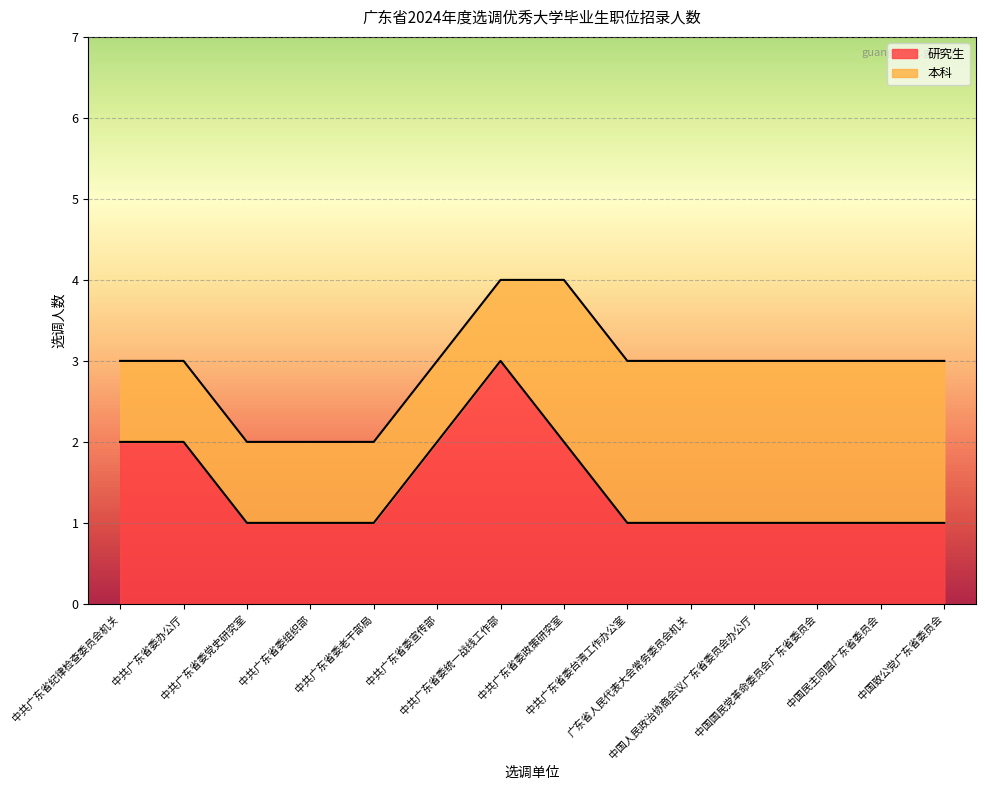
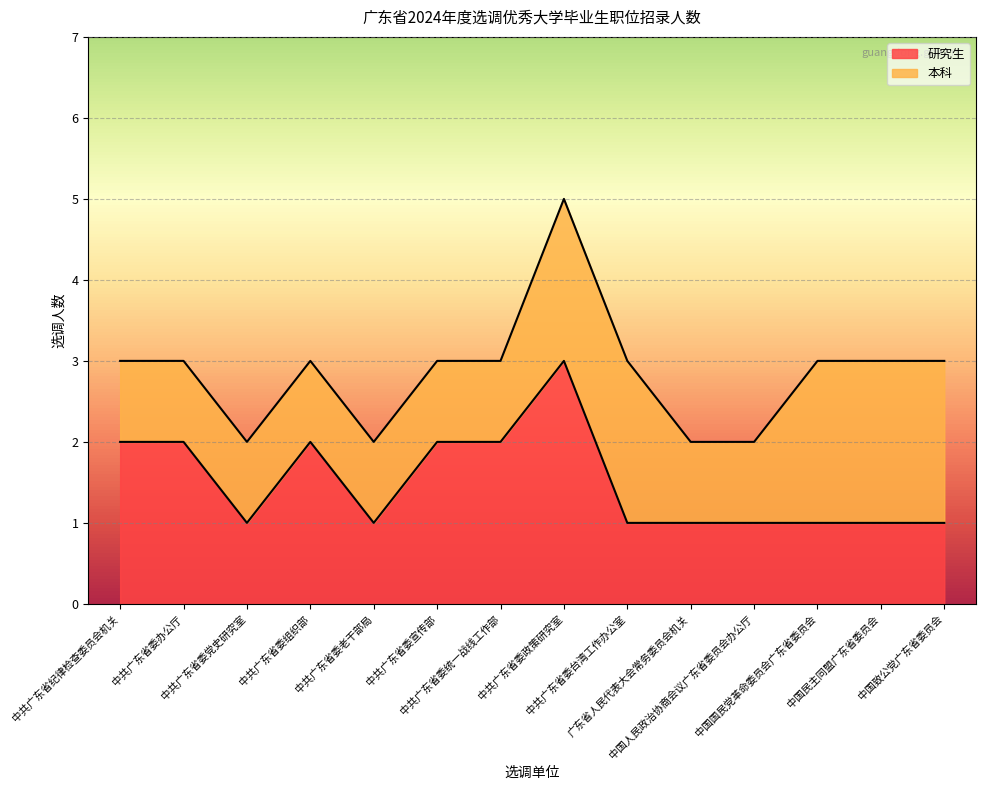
研究生, 中共广东省委组织部: 1 -> 2
研究生, 中共广东省委统一战线工作部: 3 -> 2
研究生, 中共广东省委政策研究室: 2 -> 3
本科, 广东省人民代表大会常务委员会机关: 2 -> 1
本科, 中国人民政治协商会议广东省委员会办公厅: 2 -> 1
